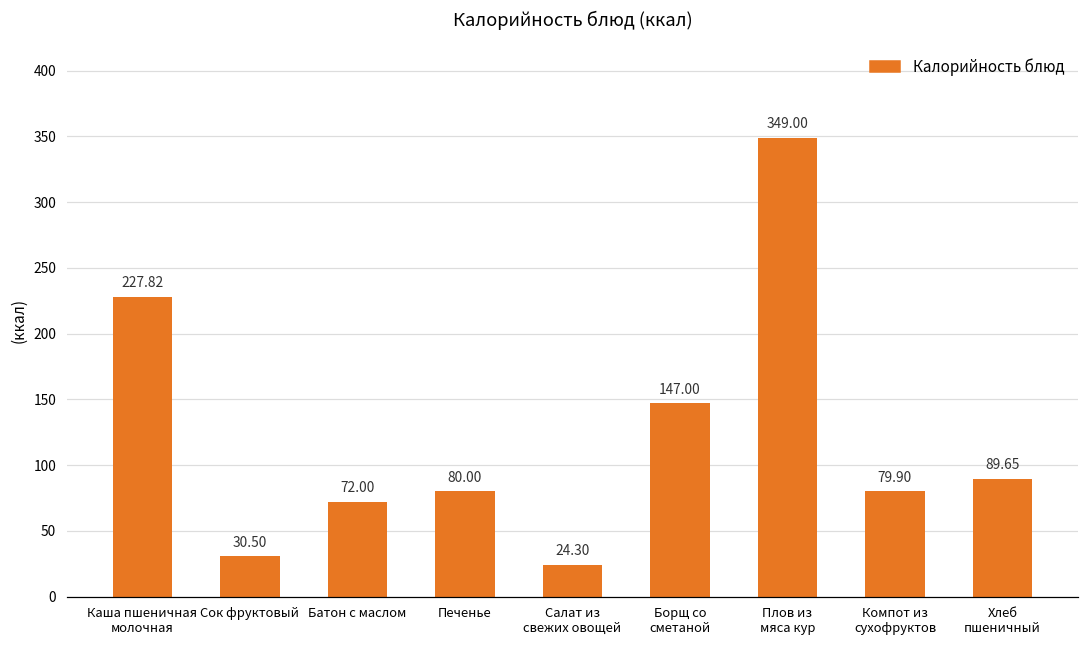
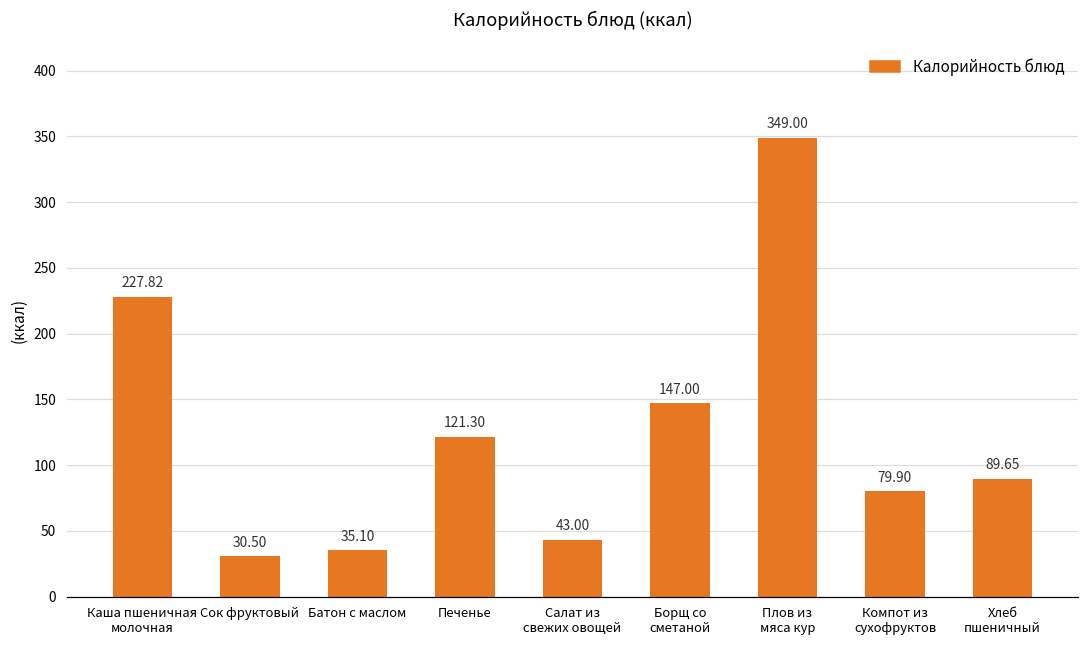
Батон с маслом: 72.00 -> 35.10
Печенье: 80.00 -> 121.30
Салат из свежих овощей: 24.30 -> 43.00
